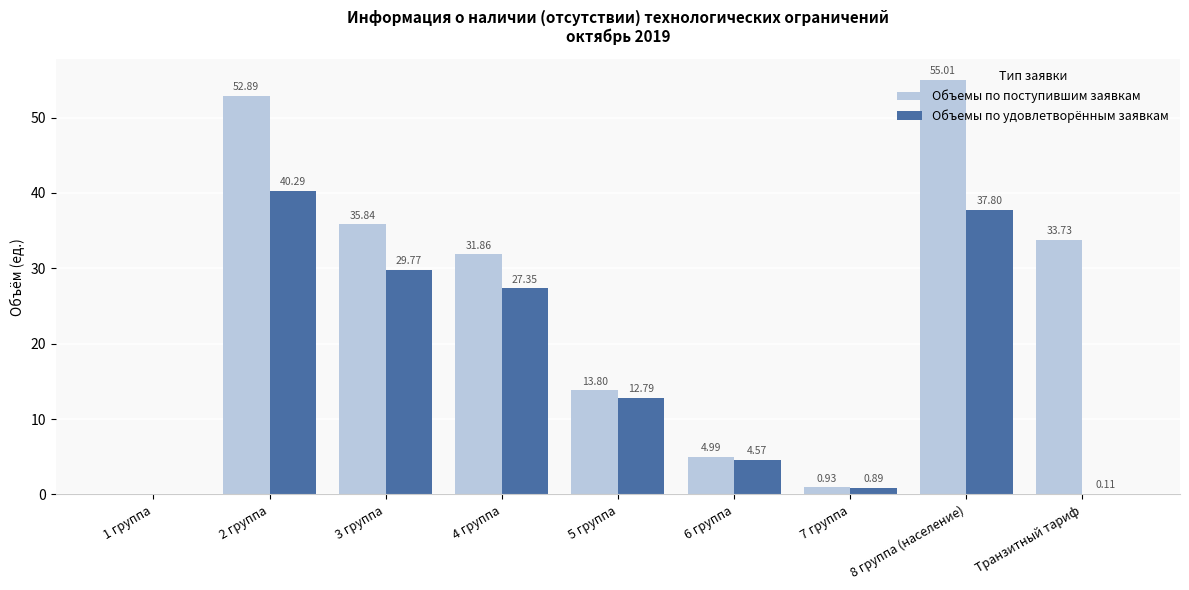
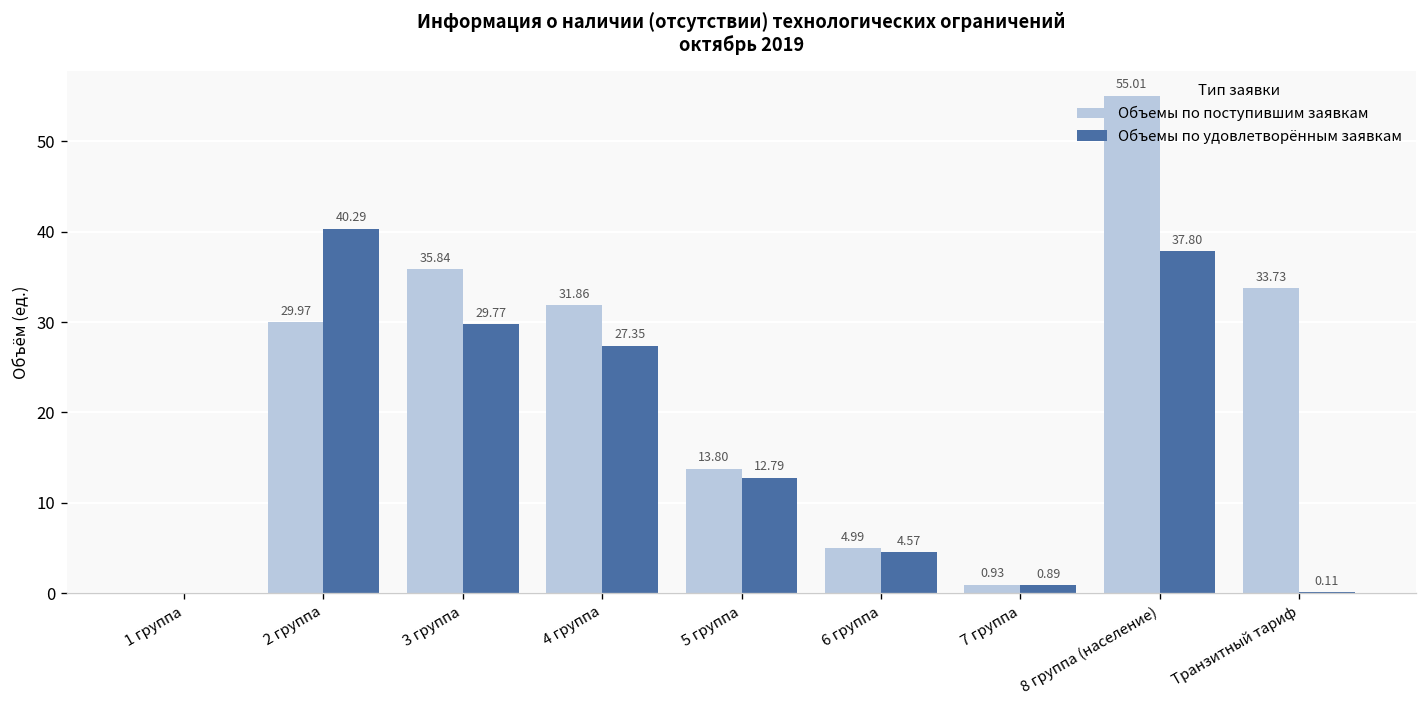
Объемы по поступившим заявкам, 2 группа: 52.89 -> 29.97
